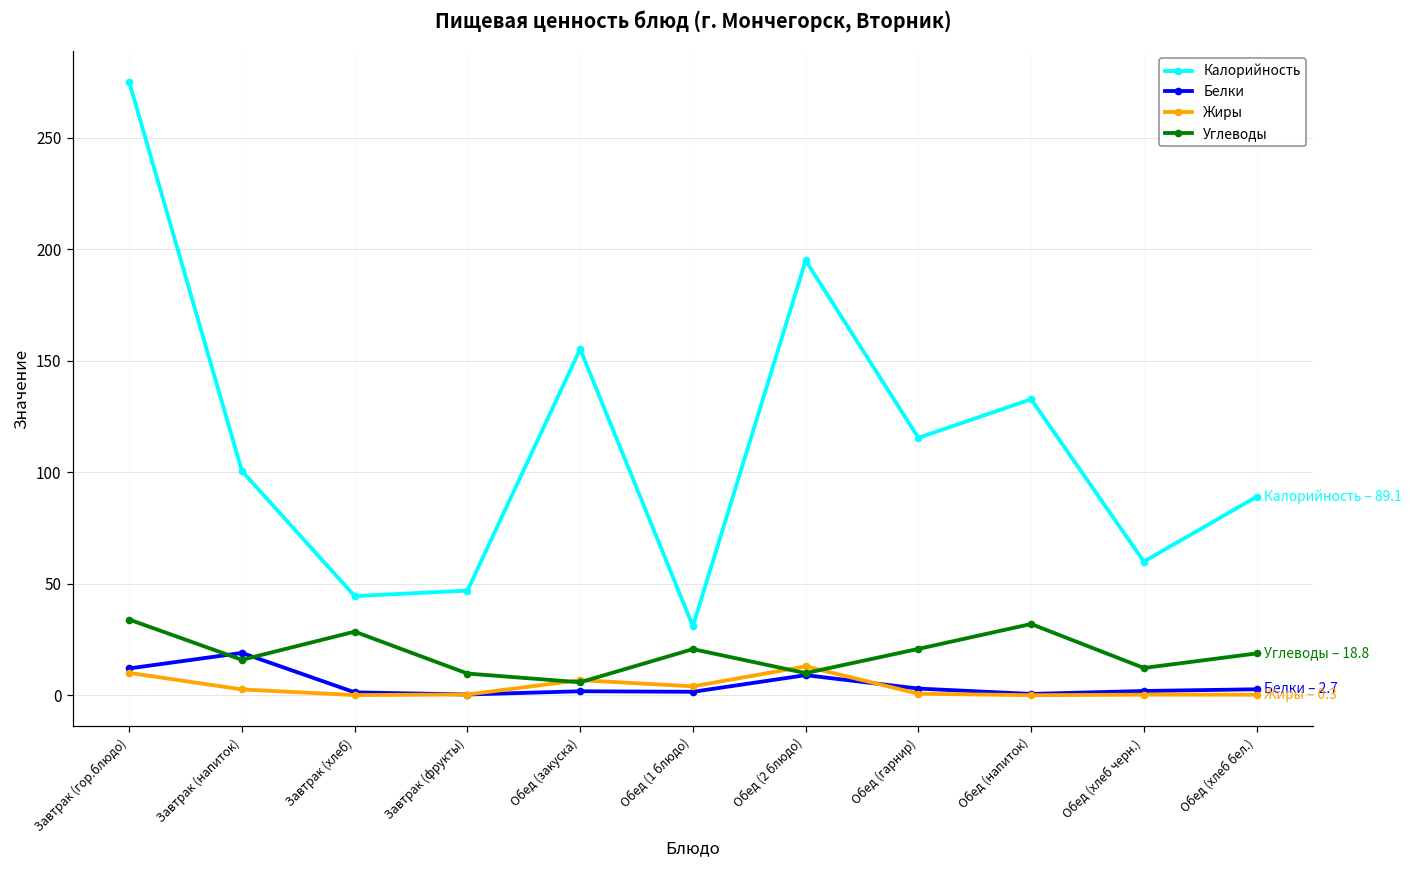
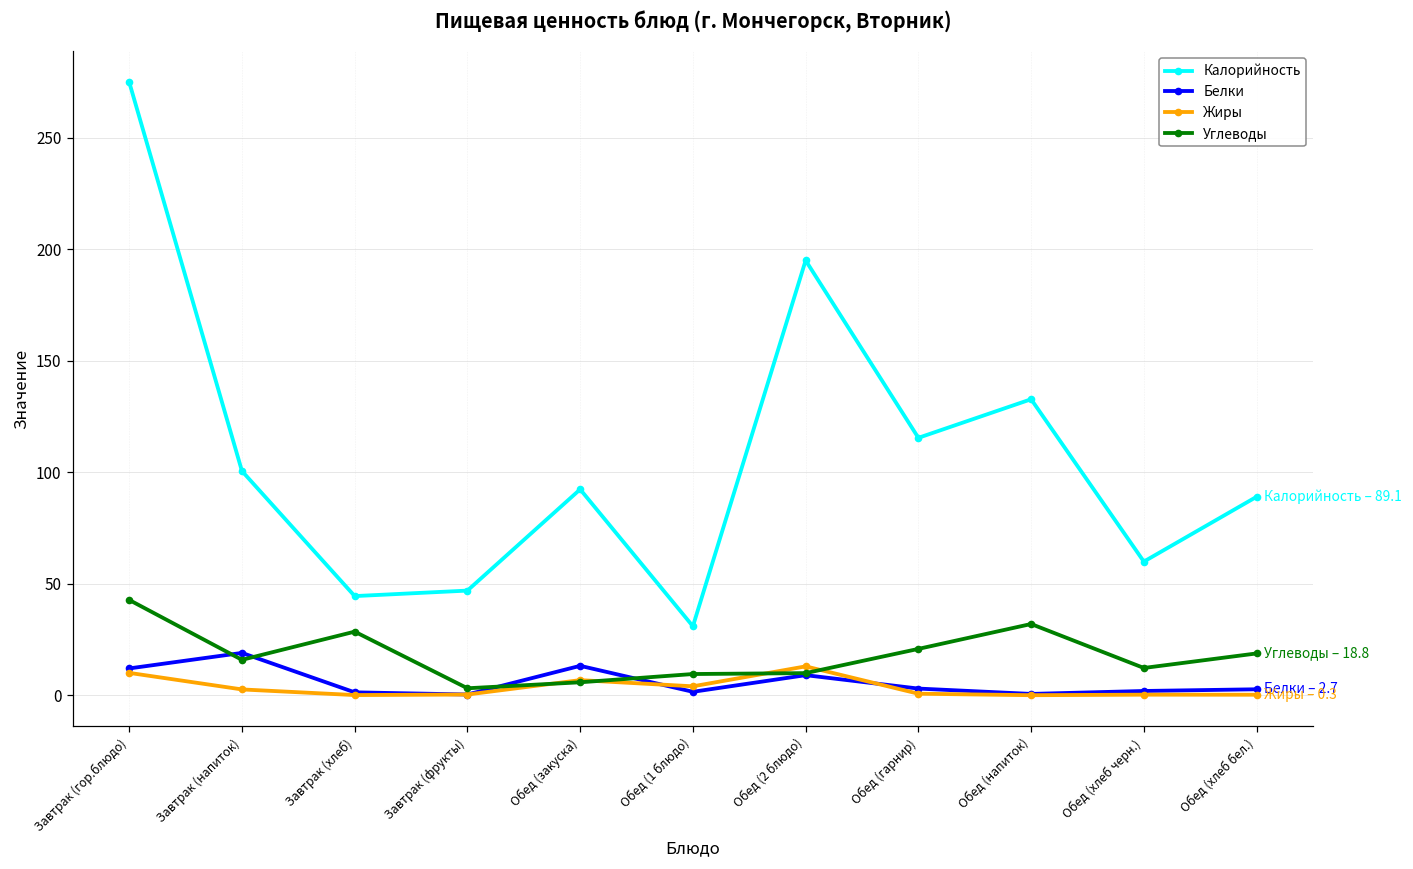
Углеводы, Завтрак (гор.блюдо): 34 -> 43
Углеводы, Завтрак (фрукты): 10 -> 3
Калорийность, Обед (закуска): 155 -> 92
Белки, Обед (закуска): 2 -> 13
Углеводы, Обед (1 блюдо): 21 -> 10
